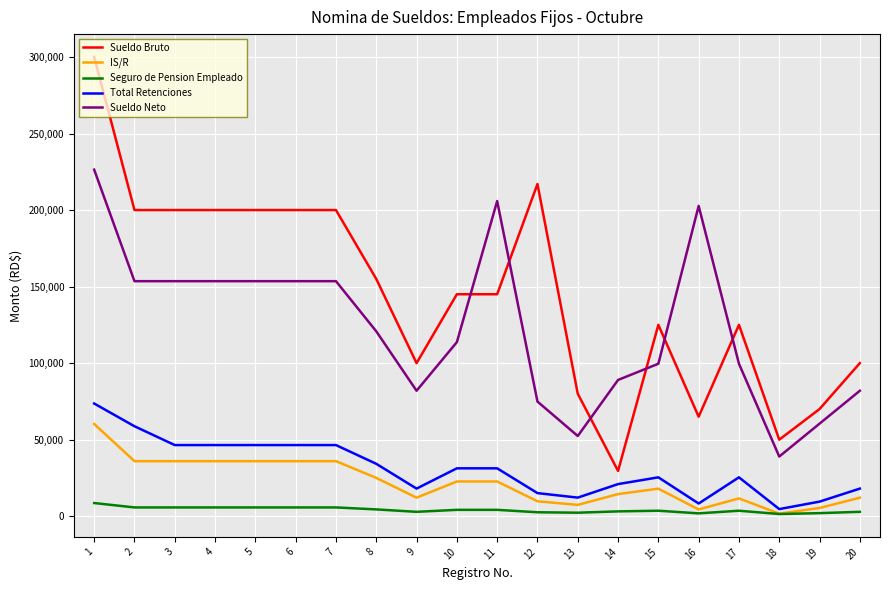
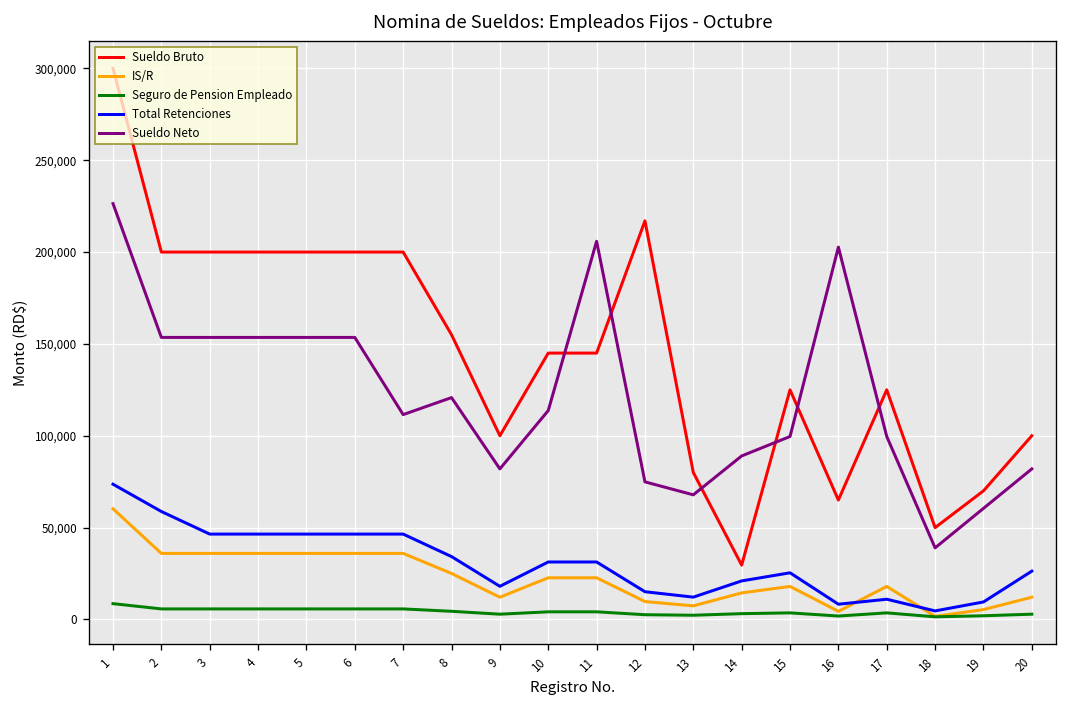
Sueldo Neto, 7: 154,000 -> 112,000
Sueldo Neto, 13: 52,000 -> 68,000
IS/R, 17: 12,000 -> 18,000
Total Retenciones, 17: 25,000 -> 11,000
Total Retenciones, 20: 18,000 -> 26,000
